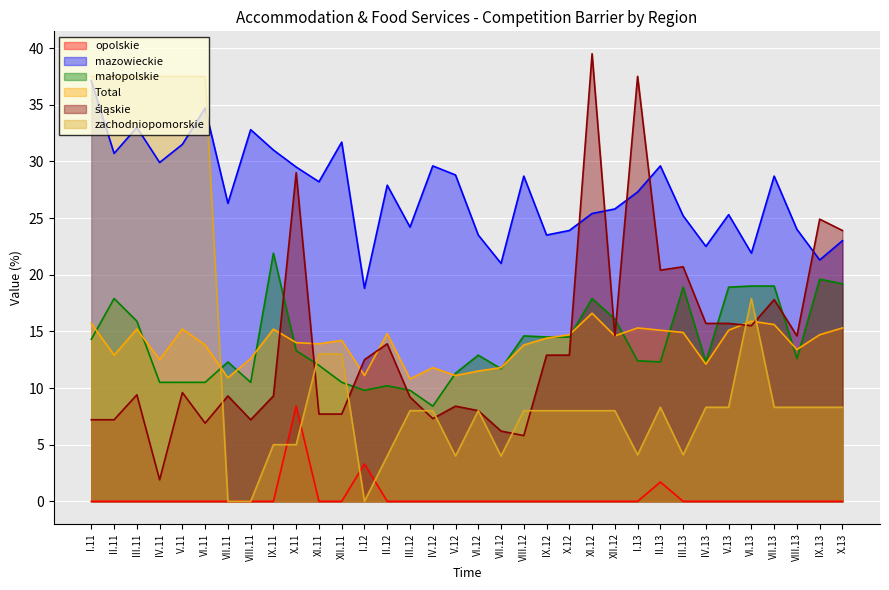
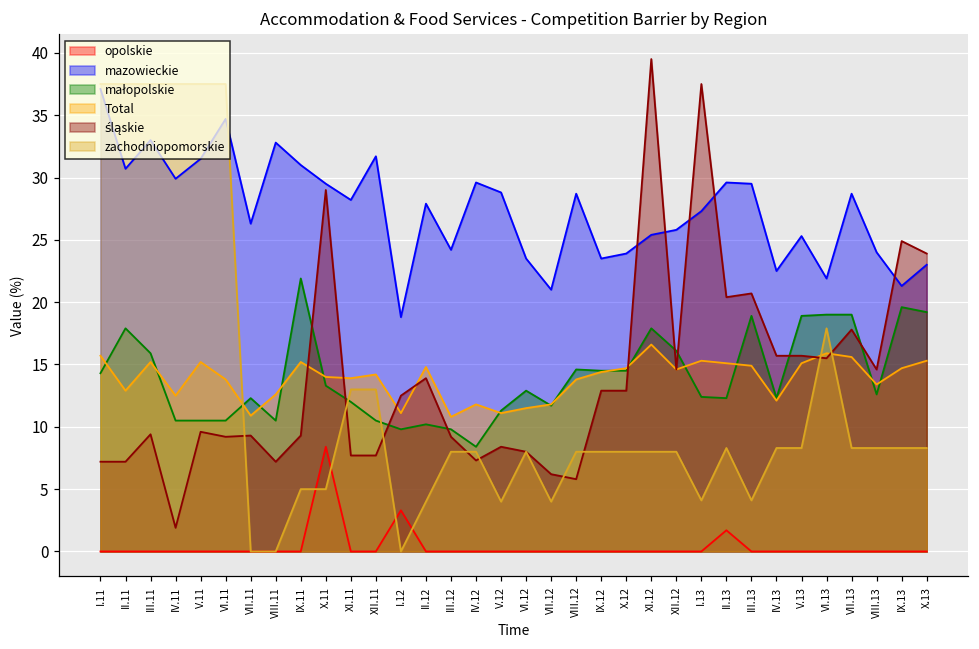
śląskie, VI.11: 6.9 -> 9.2
mazowieckie, III.13: 25.2 -> 29.5
